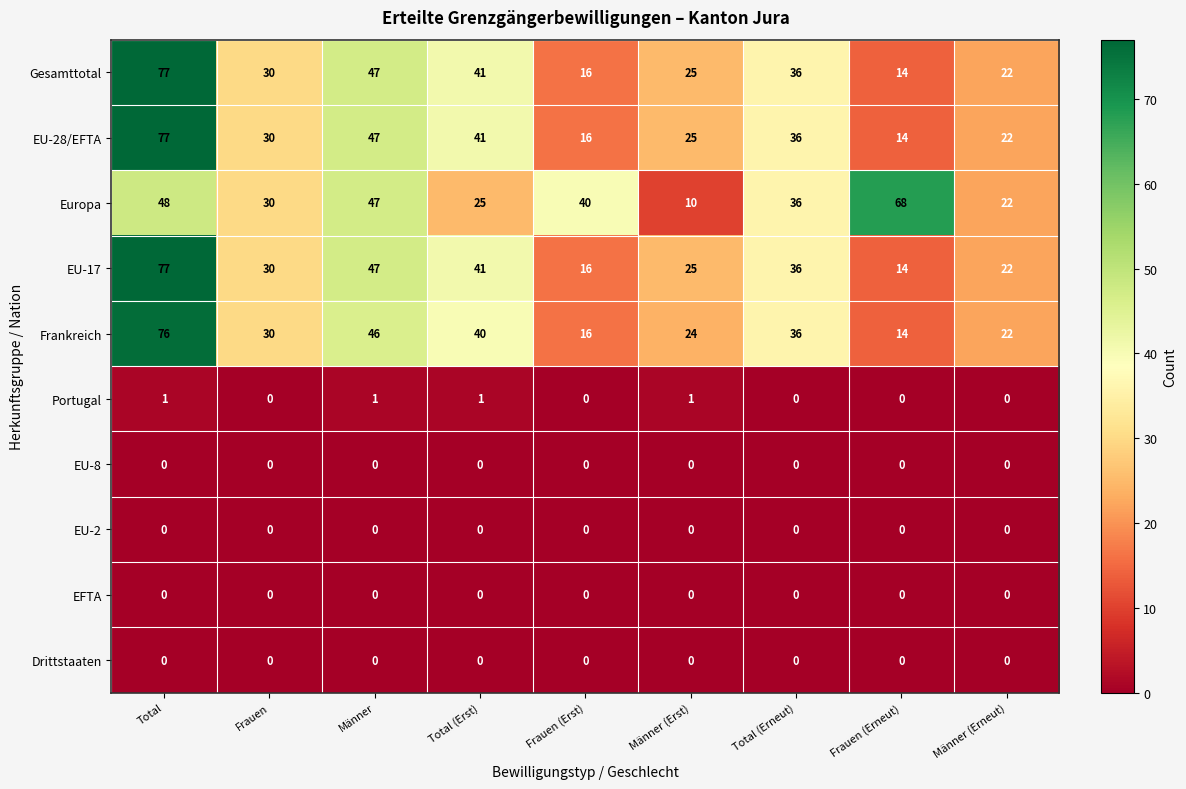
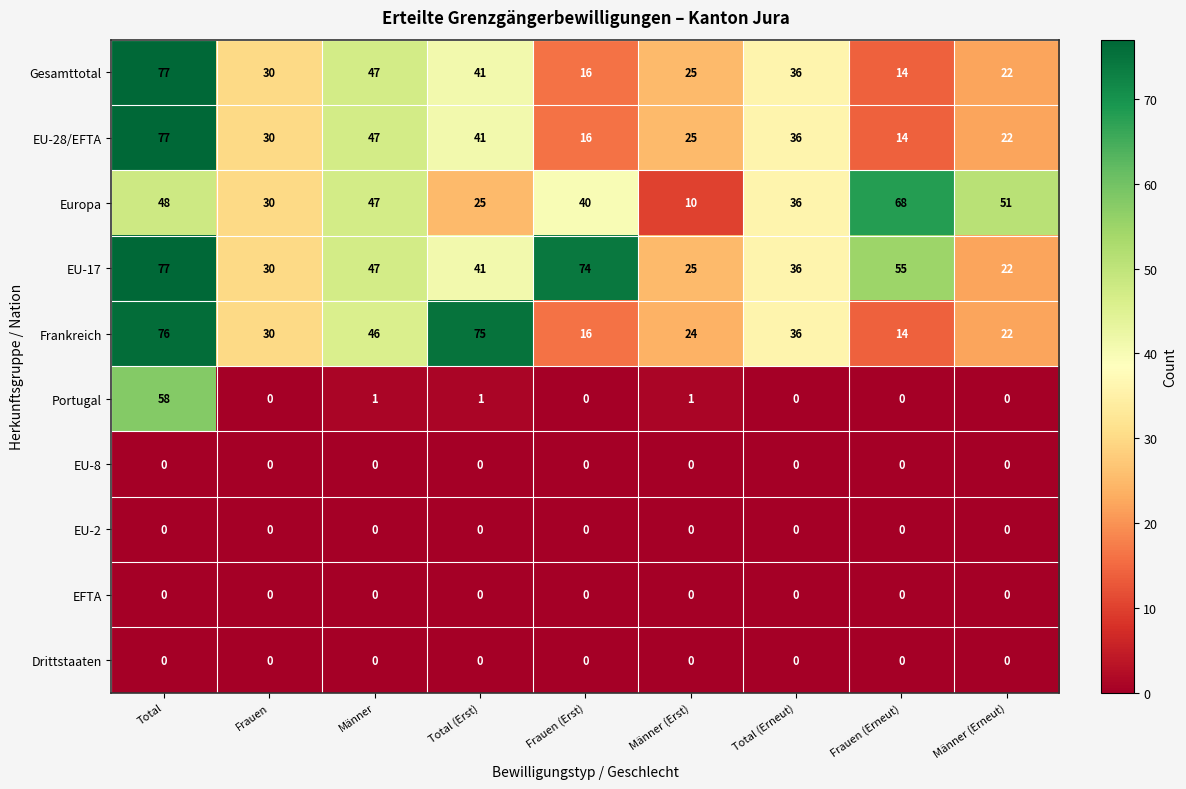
Europa, Männer (Erneut): 22 -> 51
EU-17, Frauen (Erst): 16 -> 74
EU-17, Frauen (Erneut): 14 -> 55
Frankreich, Total (Erst): 40 -> 75
Portugal, Total: 1 -> 58
